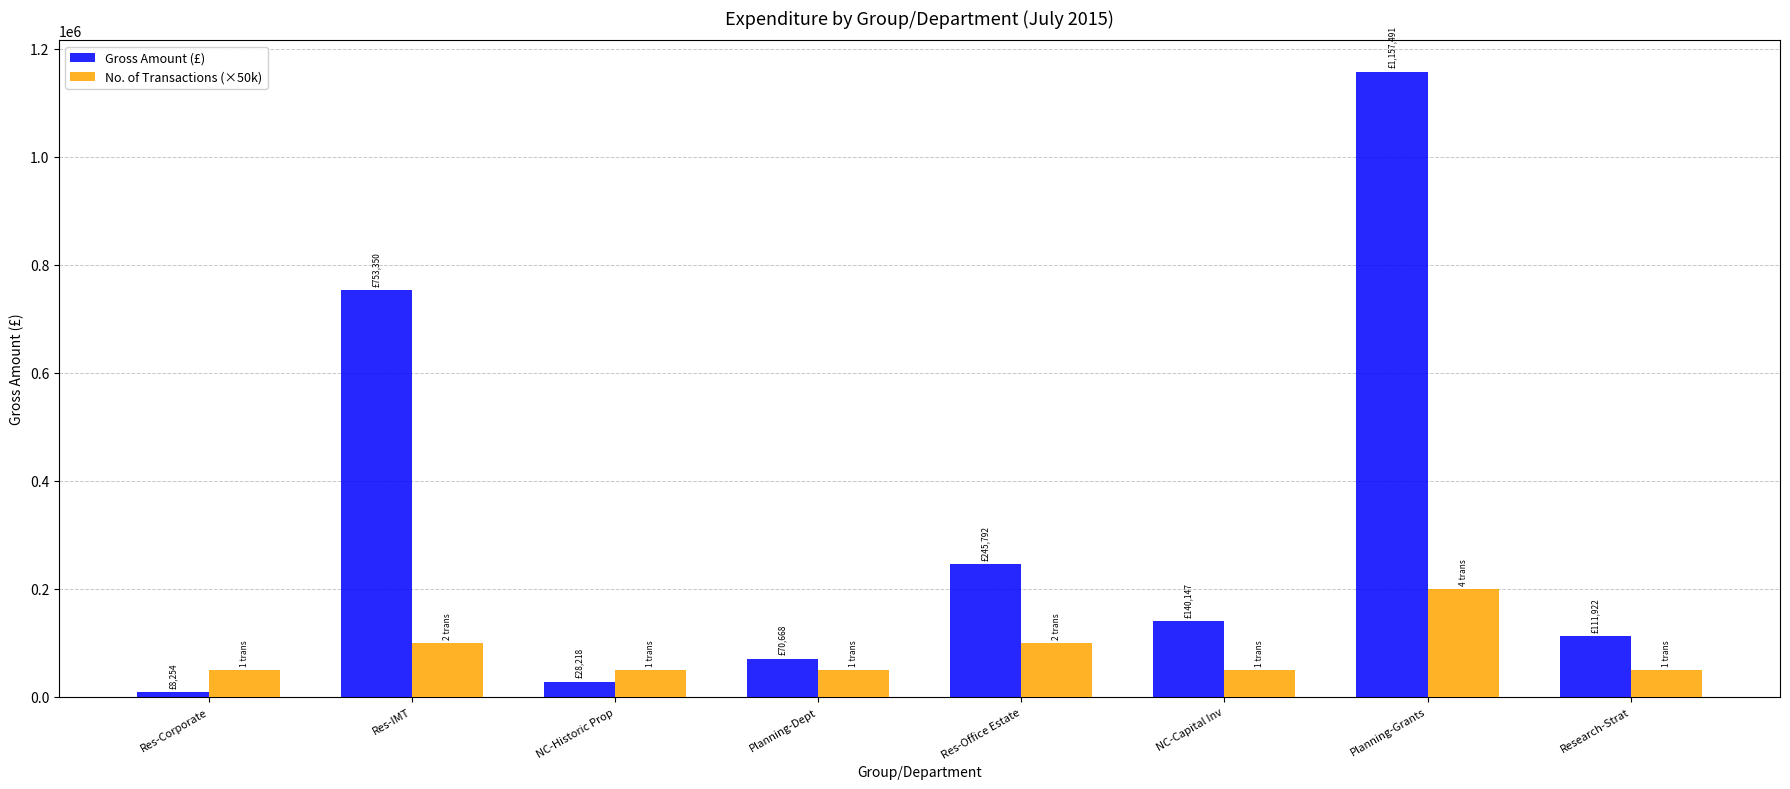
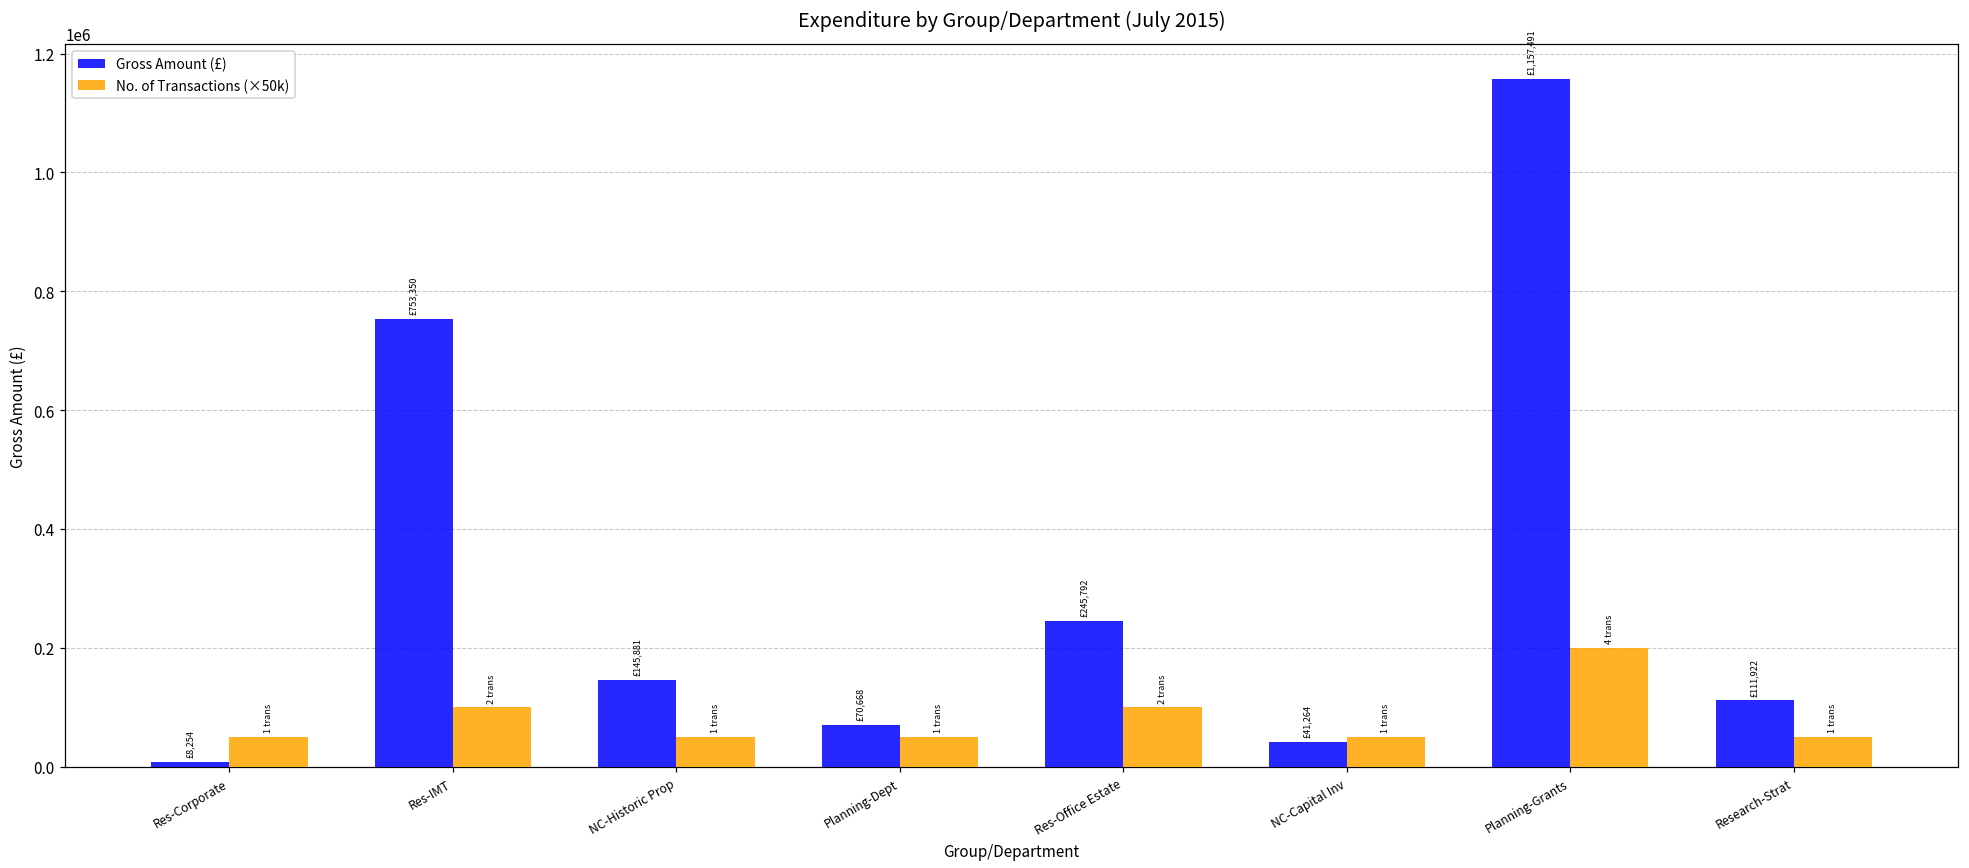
Gross Amount (£), NC-Historic Prop: £28,218 -> £145,881
Gross Amount (£), NC-Capital Inv: £140,147 -> £41,264
